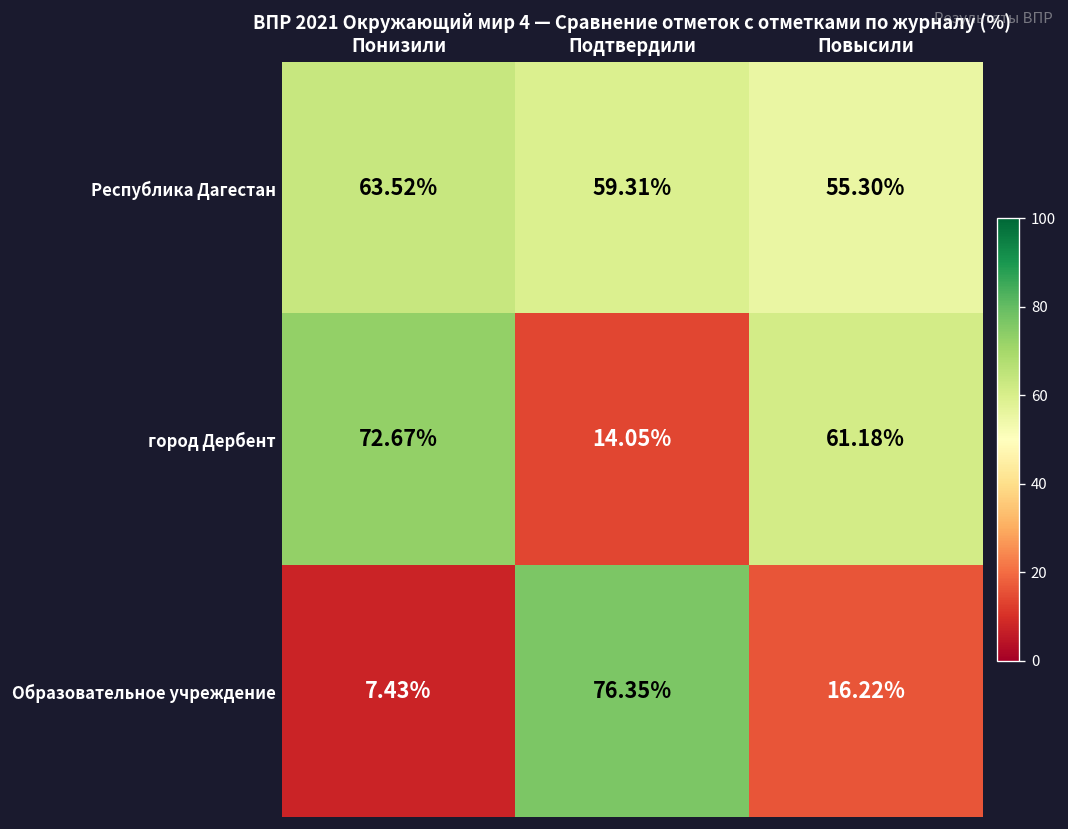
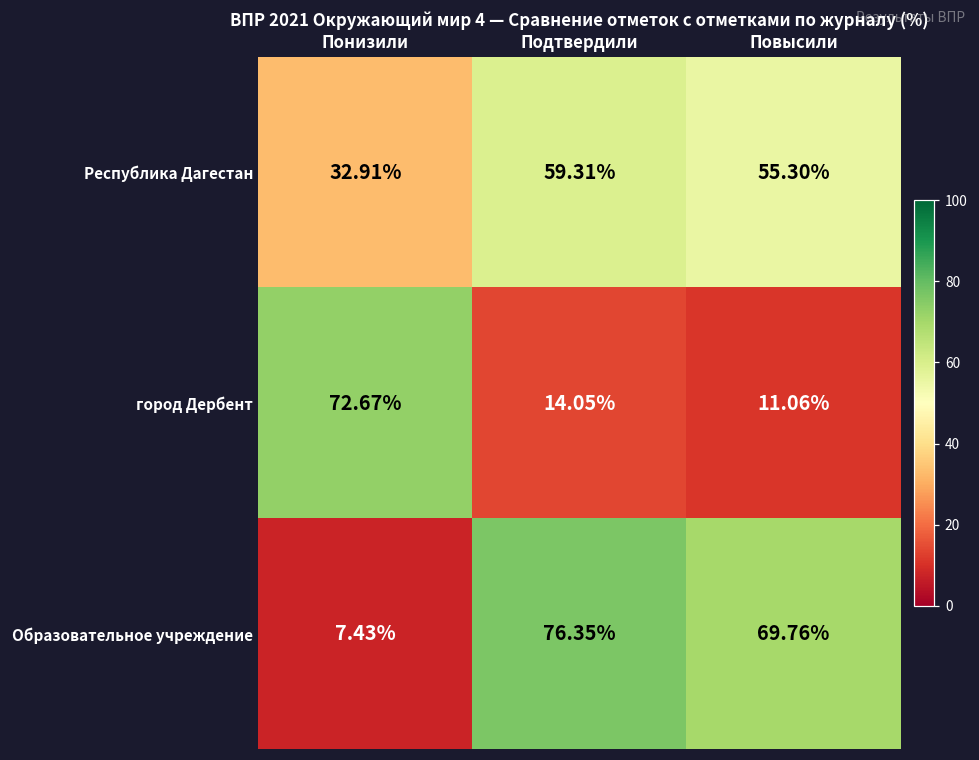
Республика Дагестан, Понизили: 63.52% -> 32.91%
город Дербент, Повысили: 61.18% -> 11.06%
Образовательное учреждение, Повысили: 16.22% -> 69.76%
